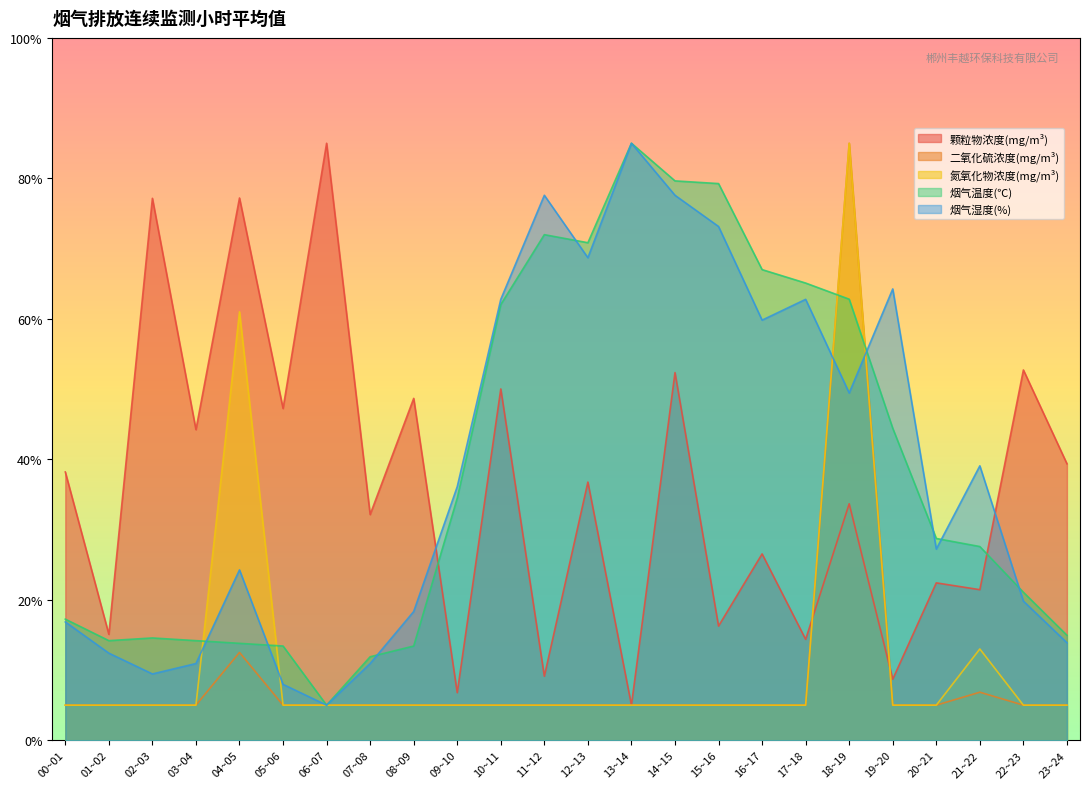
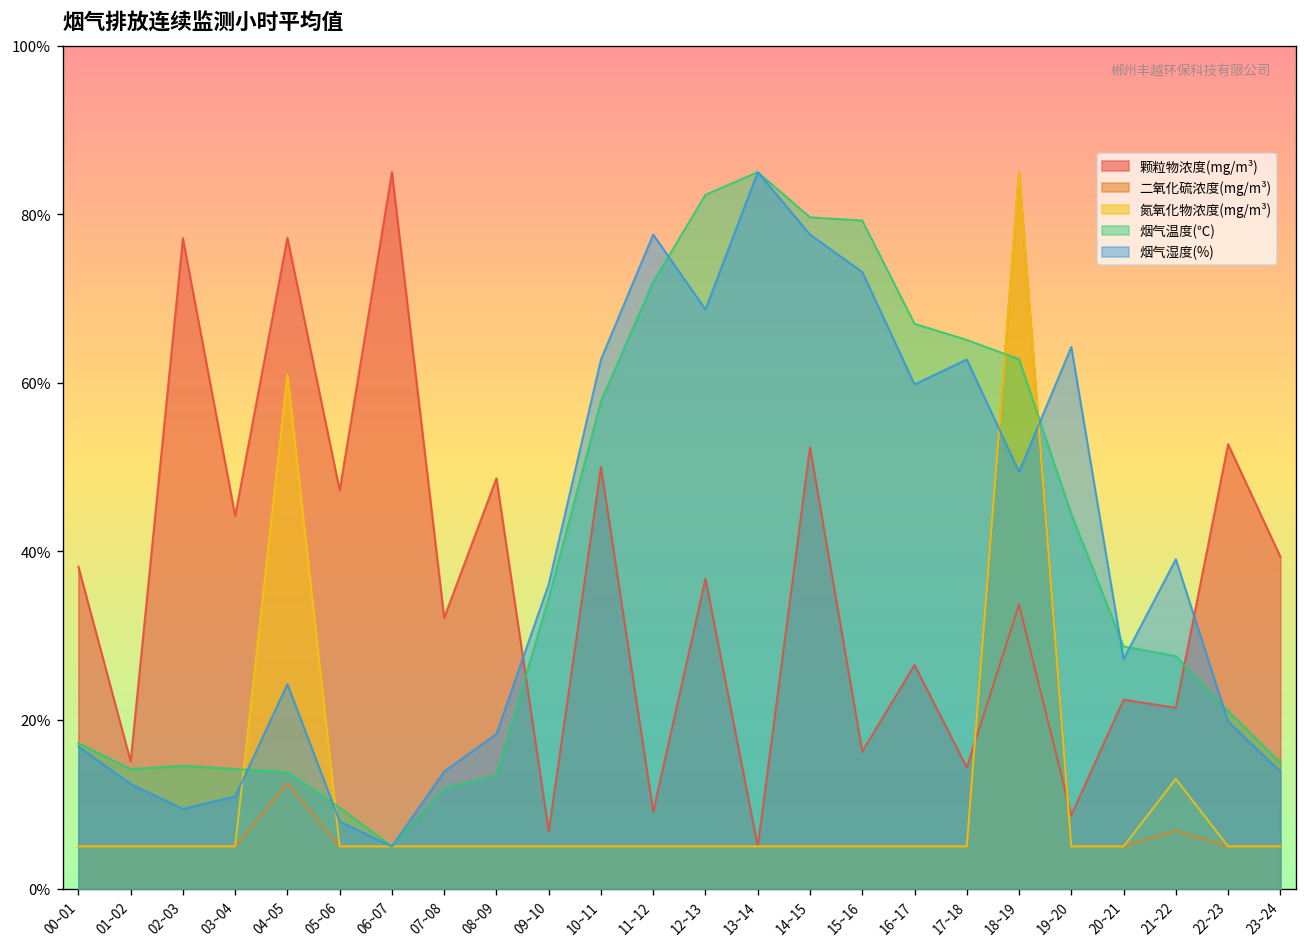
烟气温度(℃), 05~06: 13% -> 10%
烟气湿度(%), 07~08: 11% -> 14%
烟气温度(℃), 10~11: 62% -> 58%
烟气温度(℃), 12~13: 71% -> 82%
